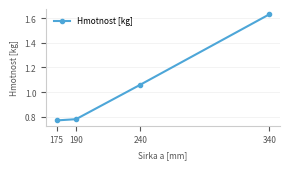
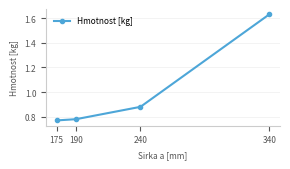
240: 1.06 -> 0.88
